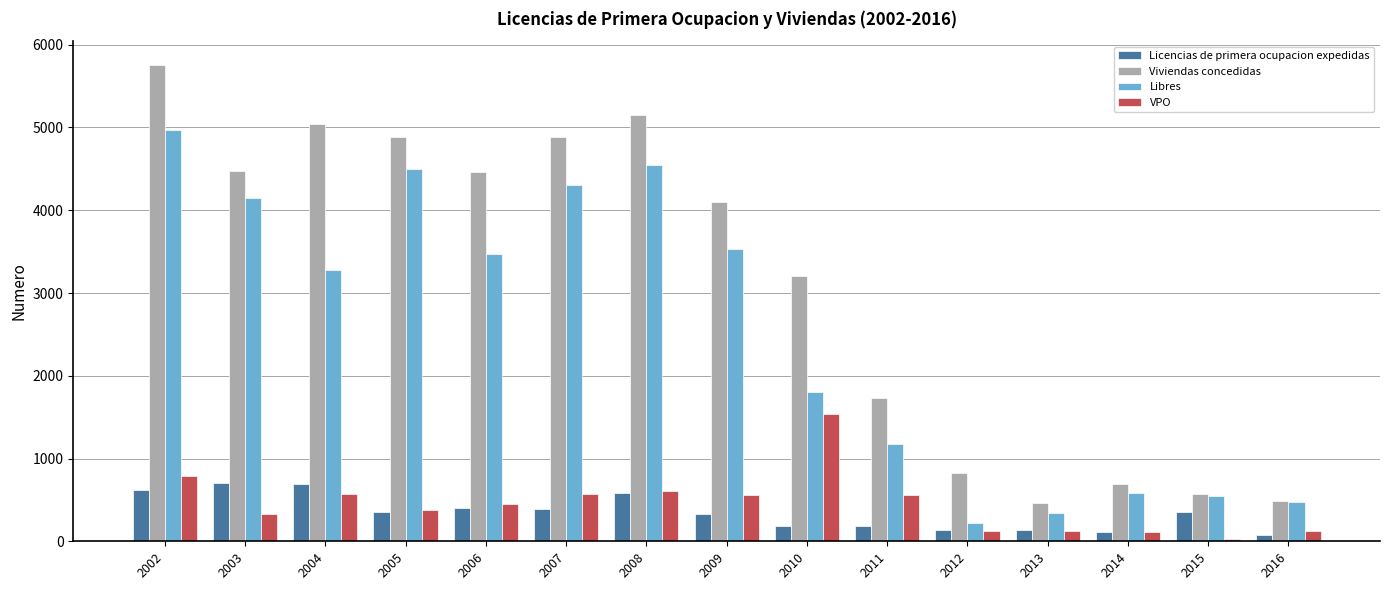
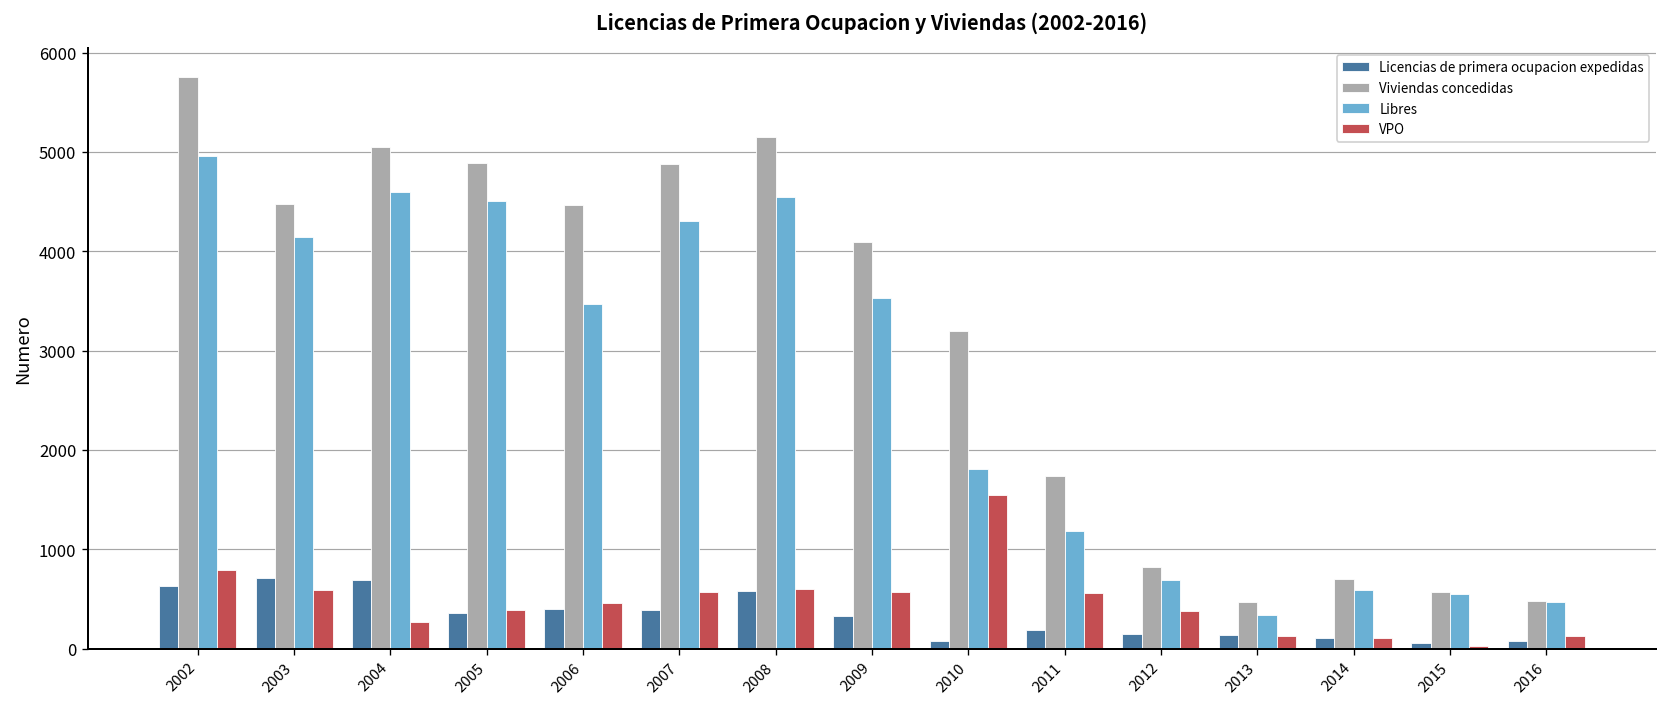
VPO, 2003: 300 -> 600
Libres, 2004: 3300 -> 4600
VPO, 2004: 600 -> 300
Licencias de primera ocupacion expedidas, 2010: 200 -> 100
Libres, 2012: 200 -> 700
VPO, 2012: 100 -> 400
Licencias de primera ocupacion expedidas, 2015: 300 -> 100
